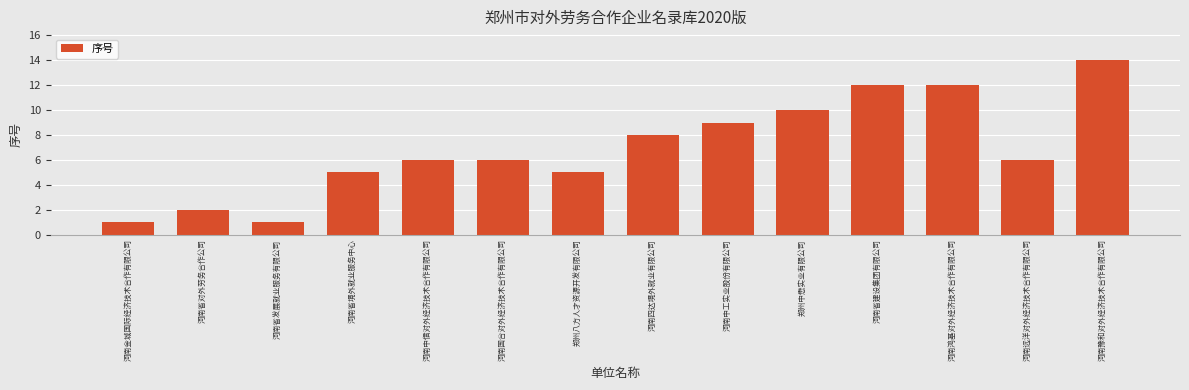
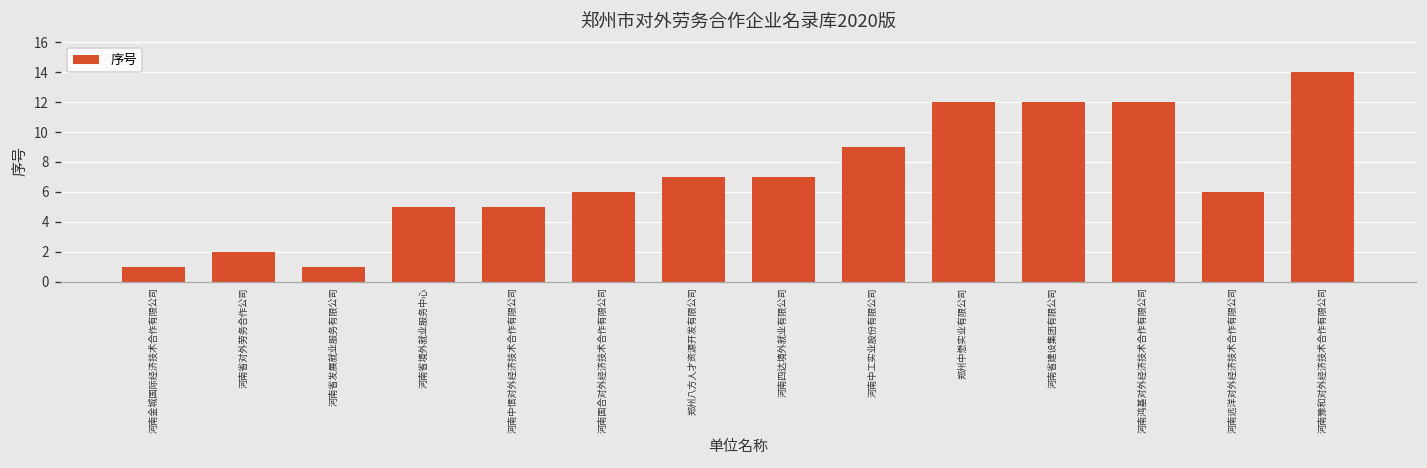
河南中信对外经济技术合作有限公司: 6 -> 5
郑州八方人才资源开发有限公司: 5 -> 7
河南四达境外就业有限公司: 8 -> 7
郑州中懋实业有限公司: 10 -> 12
